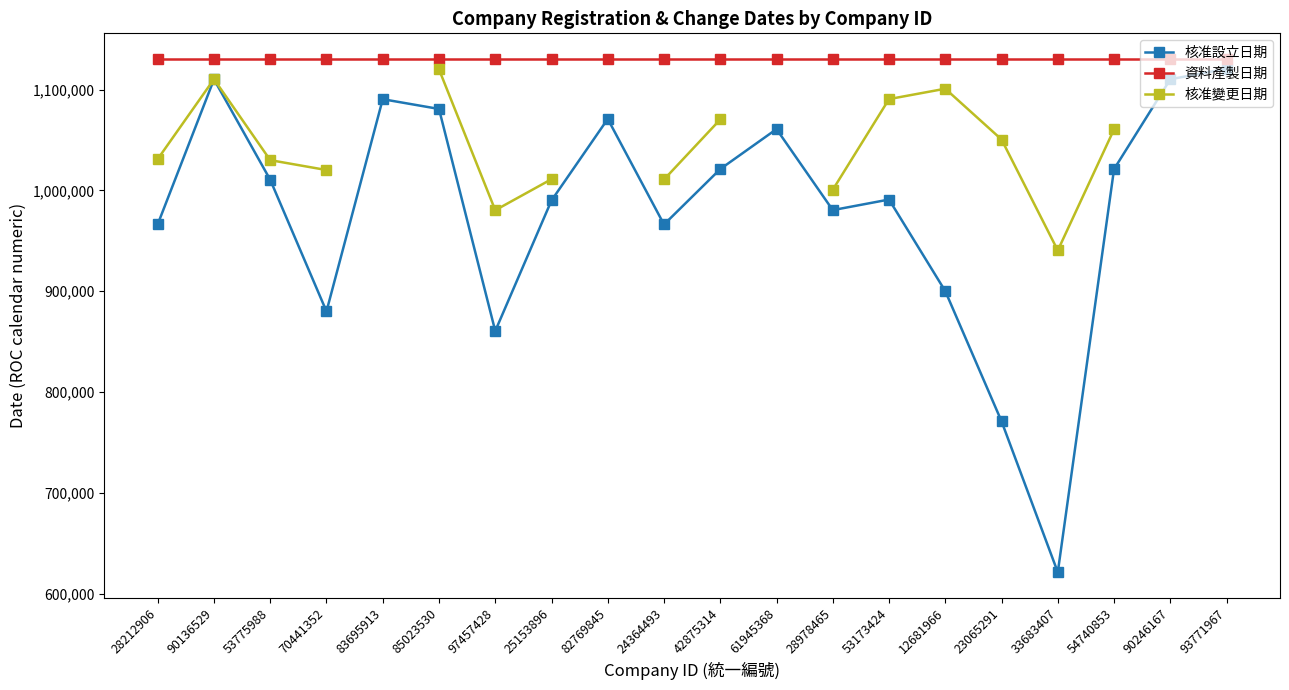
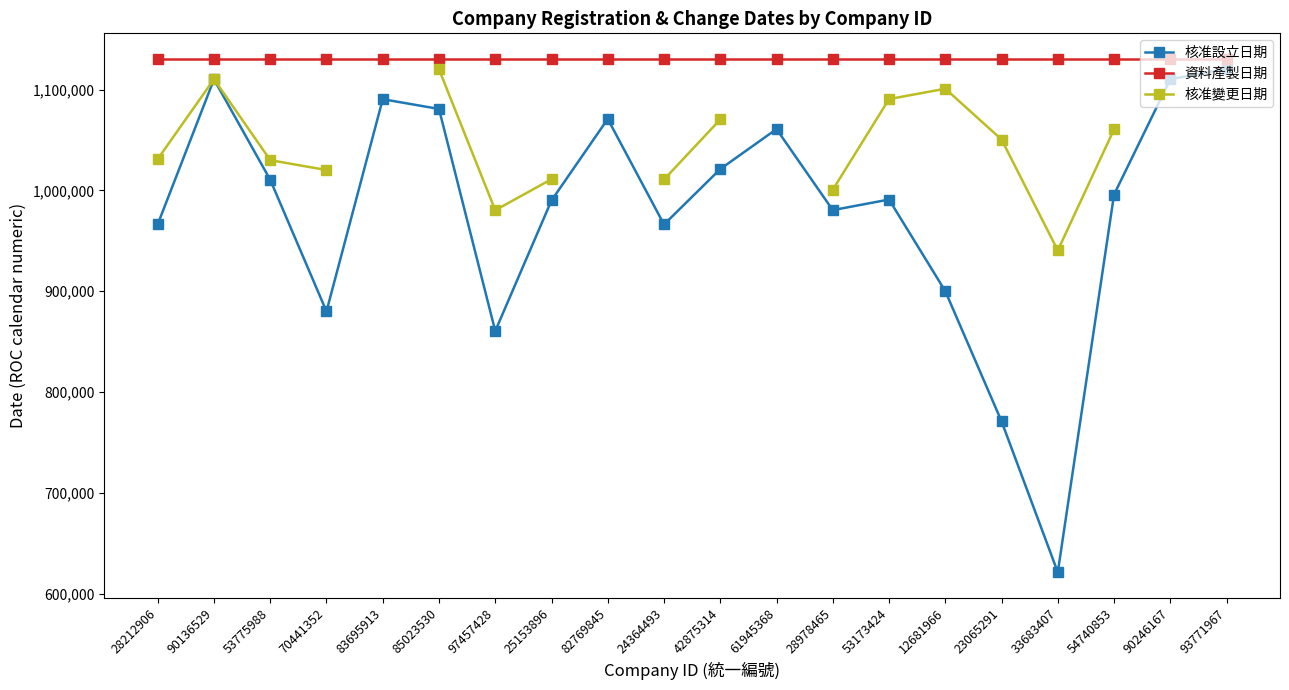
核准設立日期, 54740853: 1,021,000 -> 996,000
